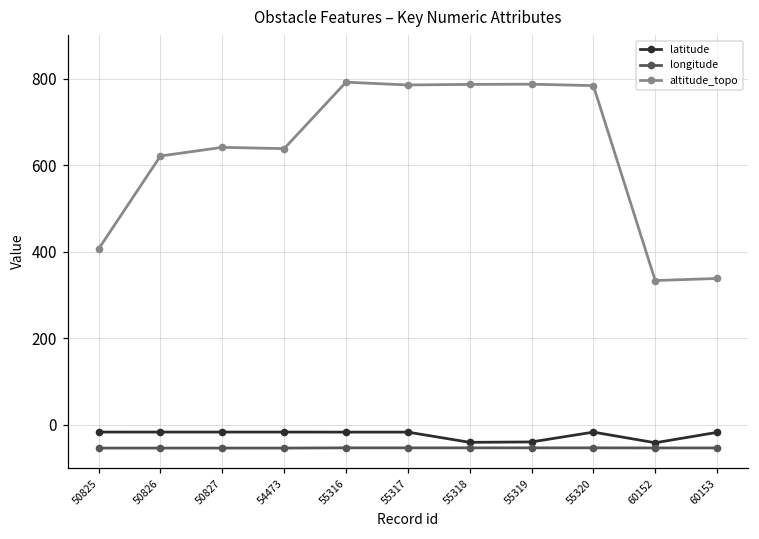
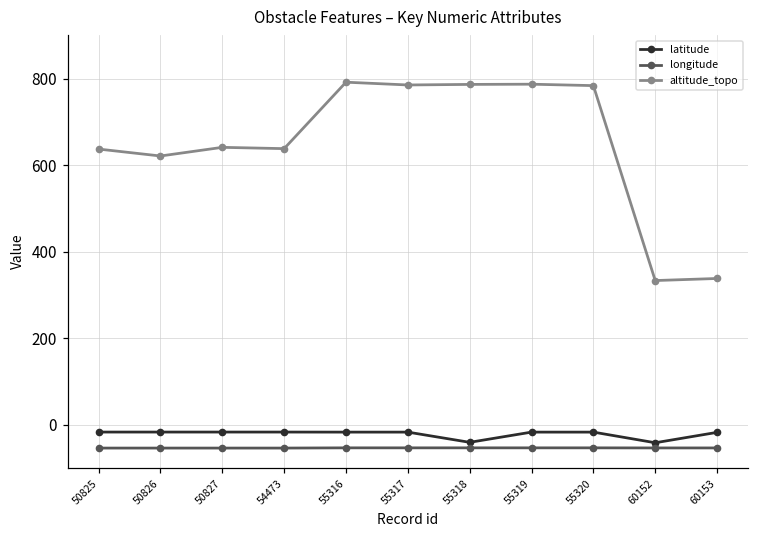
altitude_topo, 50825: 410 -> 640
latitude, 55319: -40 -> -20
